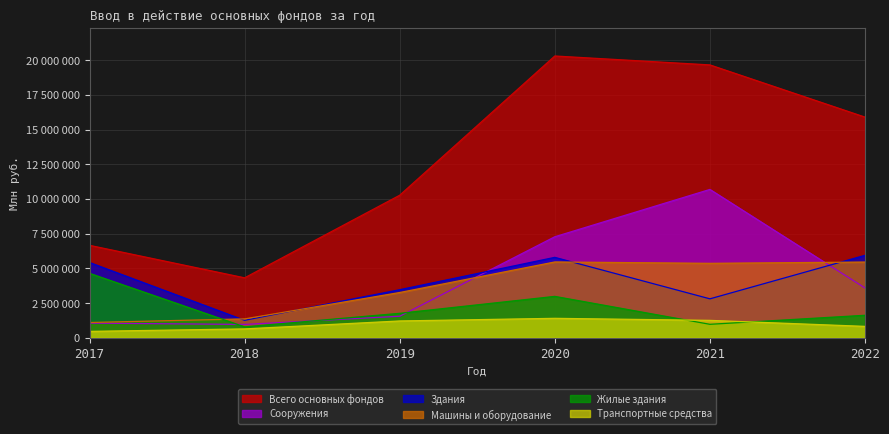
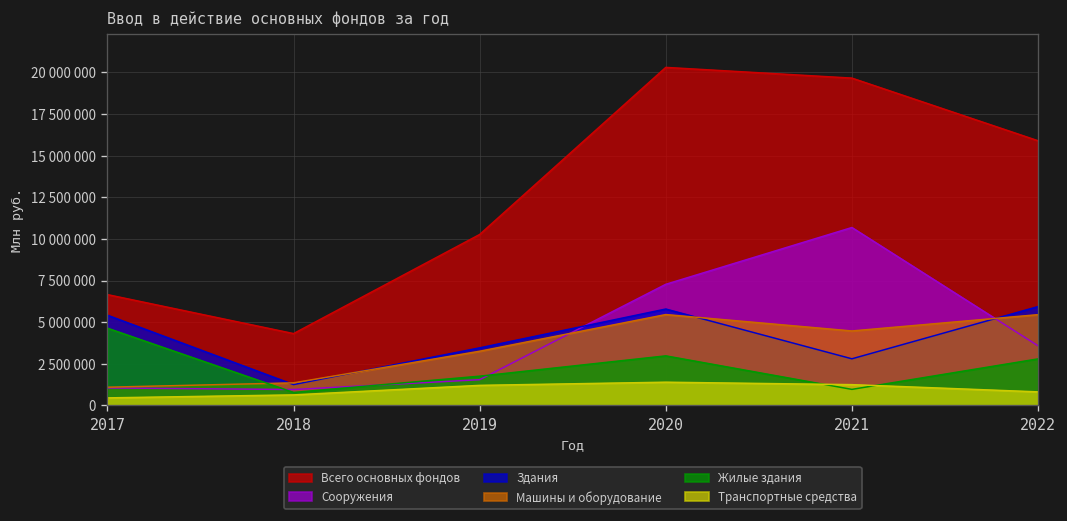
Машины и оборудование, 2021: 5400000 -> 4500000
Жилые здания, 2022: 1600000 -> 2800000
